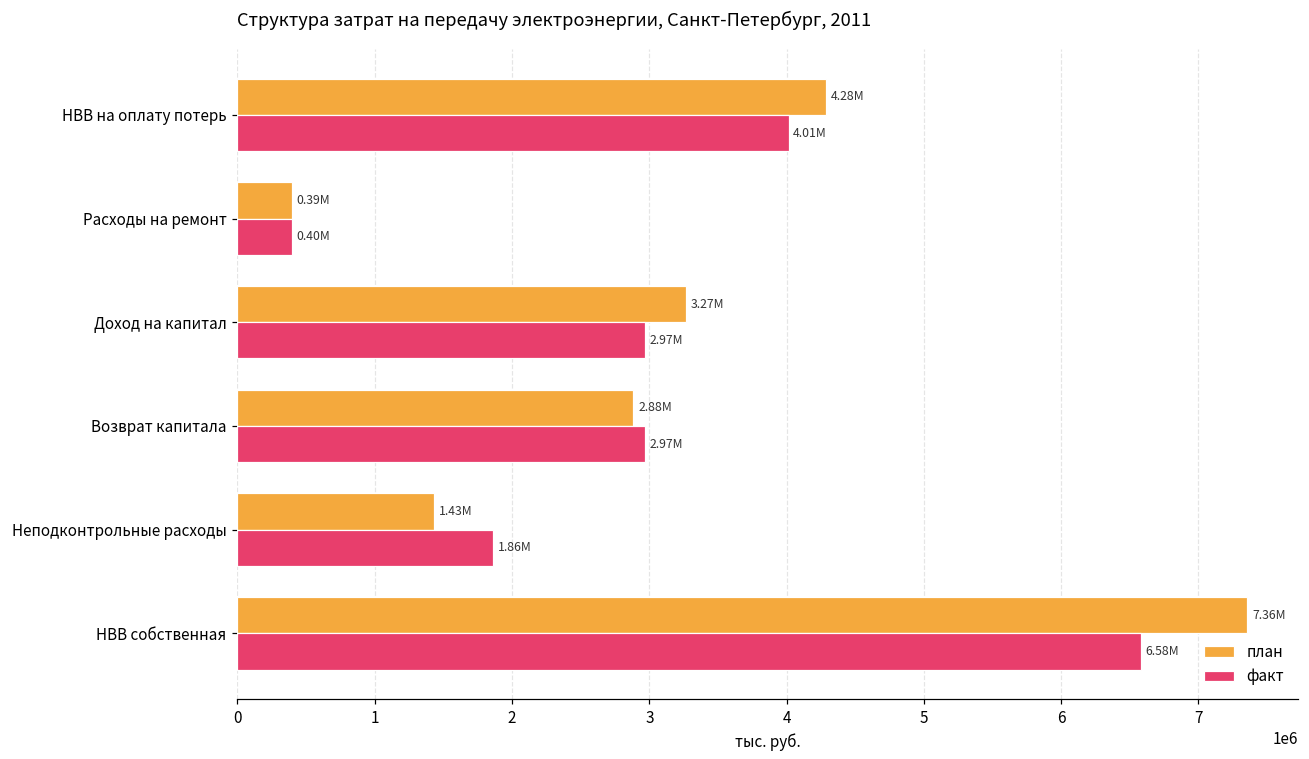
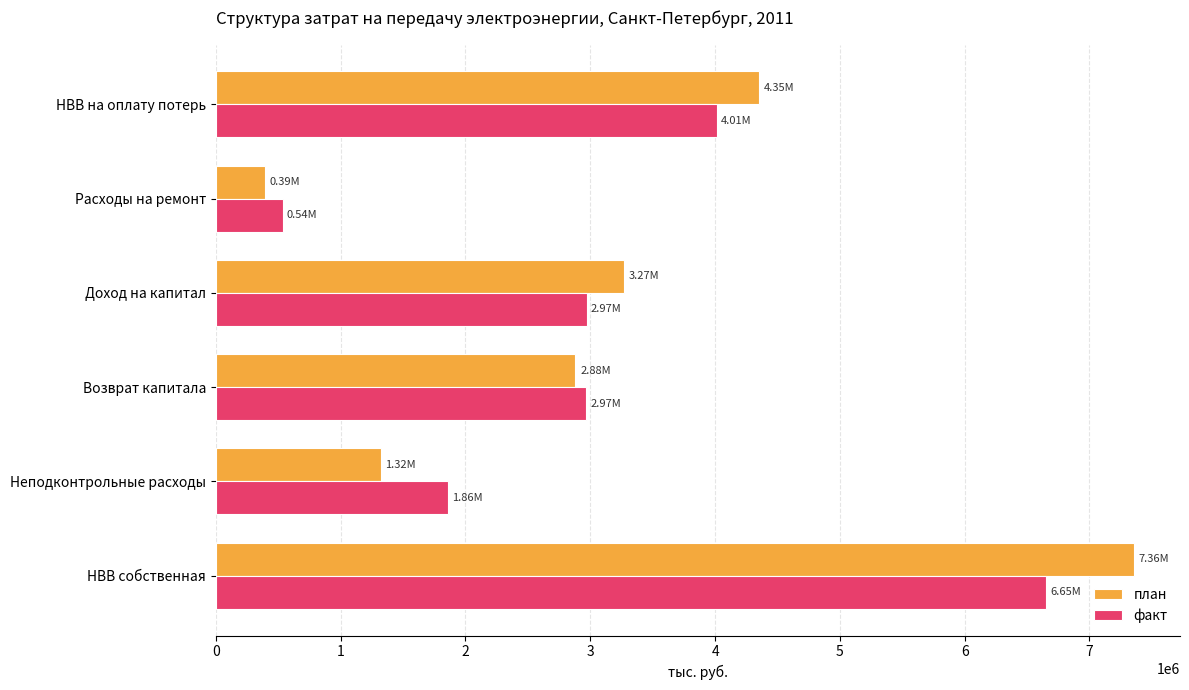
план, НВВ на оплату потерь: 4.28M -> 4.35M
факт, Расходы на ремонт: 0.40M -> 0.54M
план, Неподконтрольные расходы: 1.43M -> 1.32M
факт, НВВ собственная: 6.58M -> 6.65M
